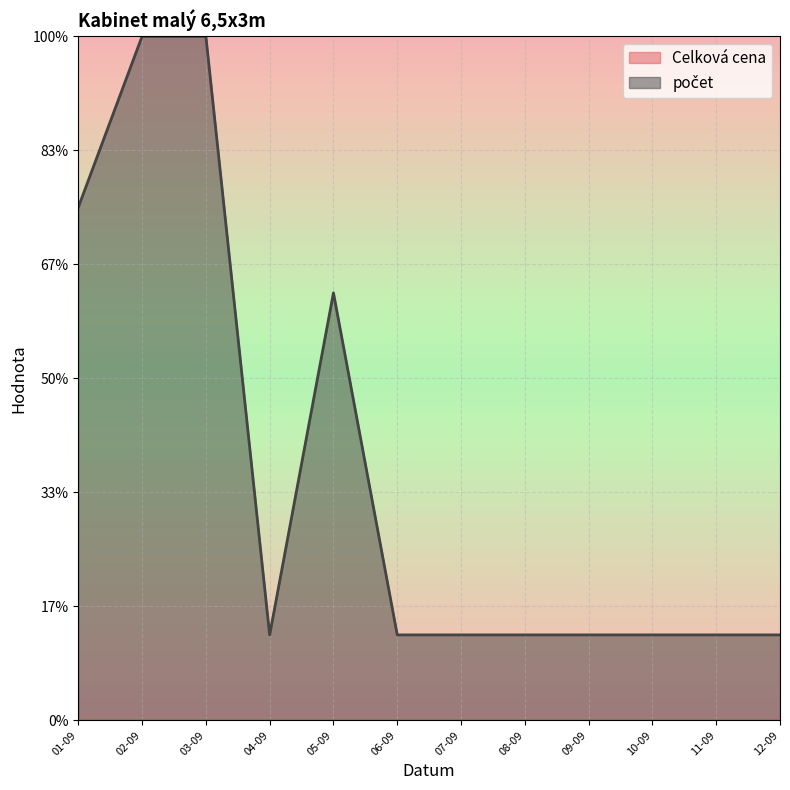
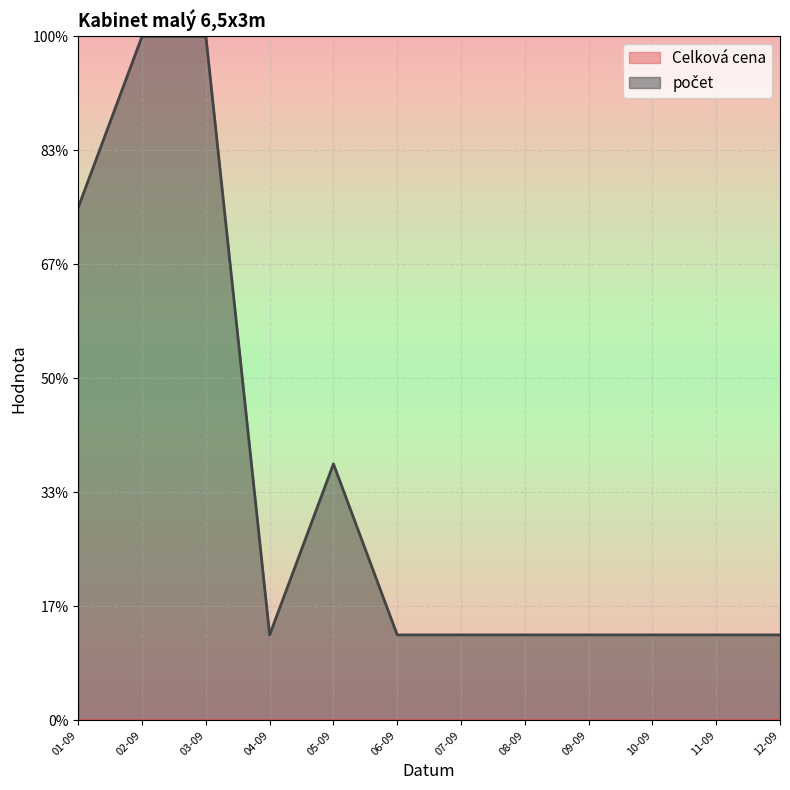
počet, 05-09: 63% -> 38%
